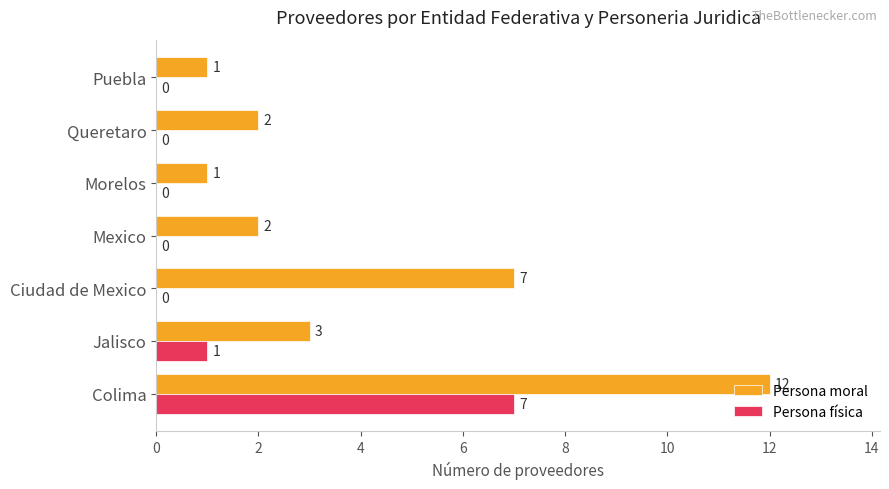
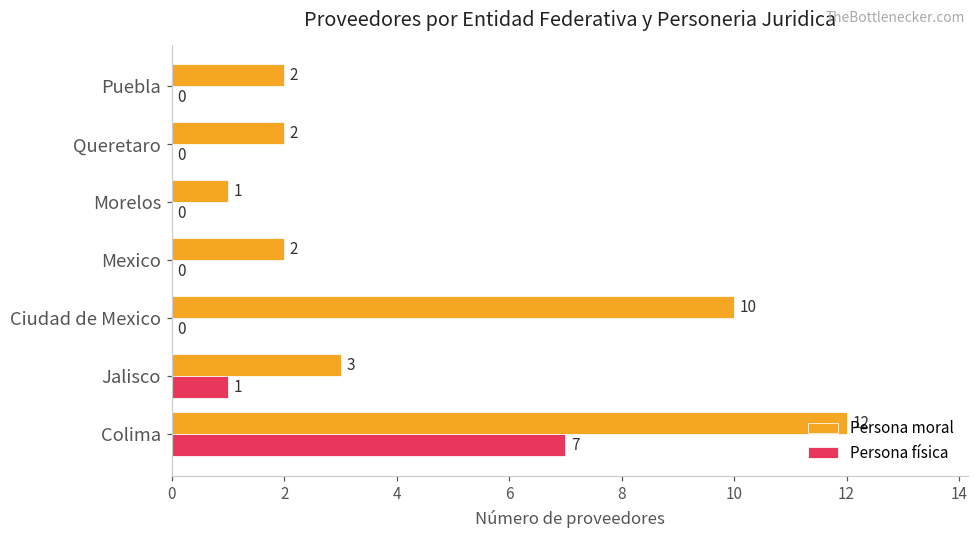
Persona moral, Puebla: 1 -> 2
Persona moral, Ciudad de Mexico: 7 -> 10
